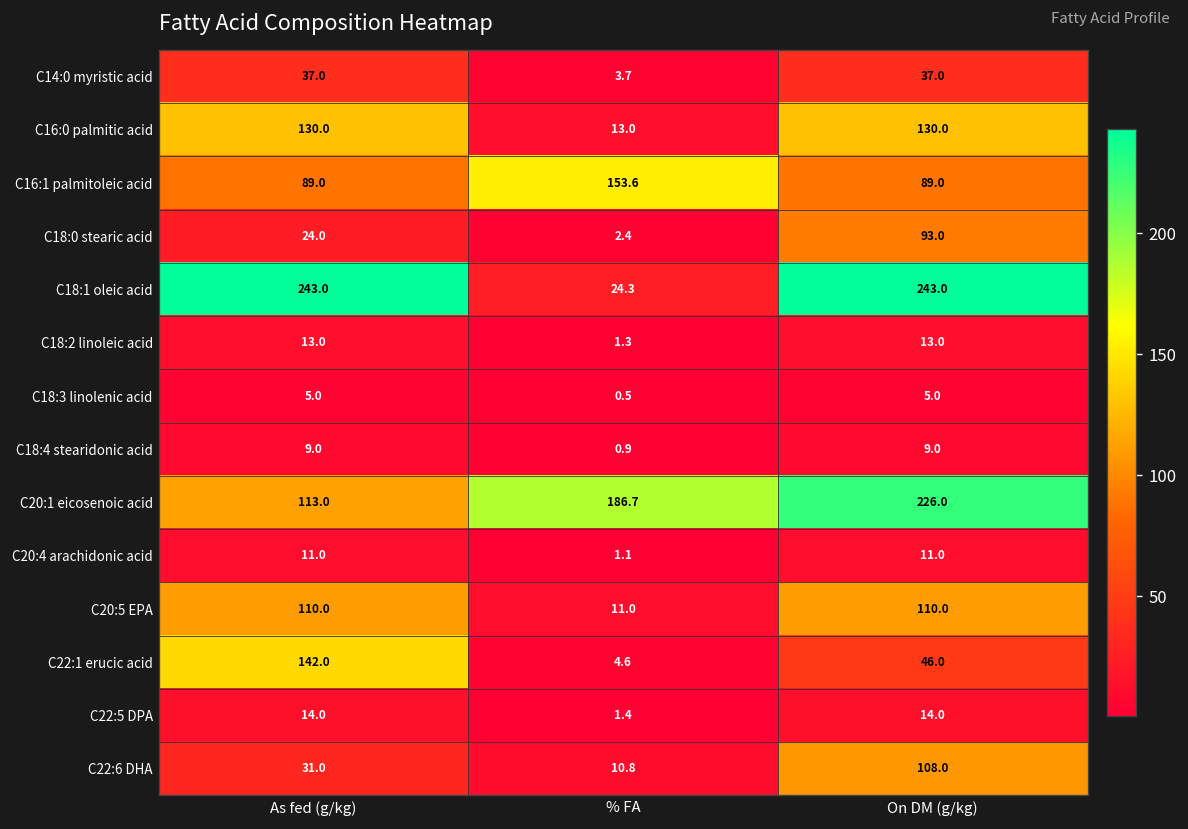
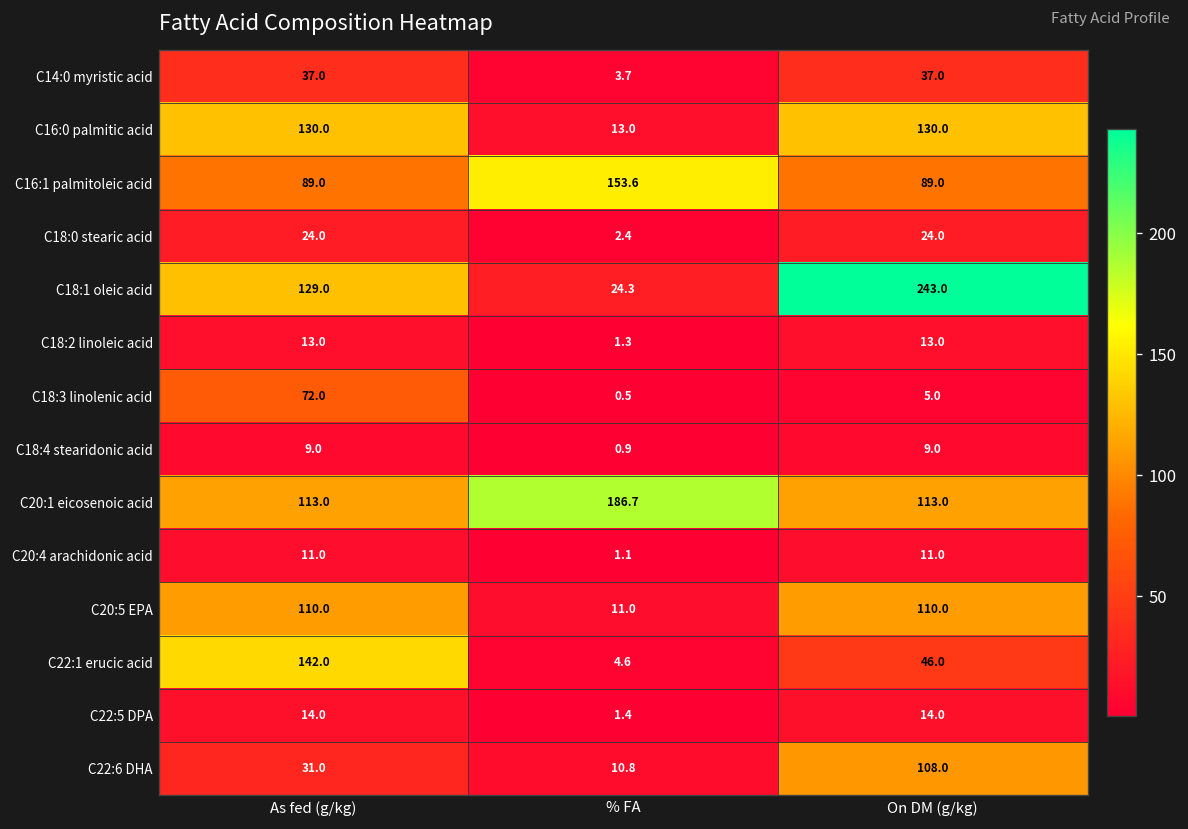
C18:0 stearic acid, On DM (g/kg): 93.0 -> 24.0
C18:1 oleic acid, As fed (g/kg): 243.0 -> 129.0
C18:3 linolenic acid, As fed (g/kg): 5.0 -> 72.0
C20:1 eicosenoic acid, On DM (g/kg): 226.0 -> 113.0
